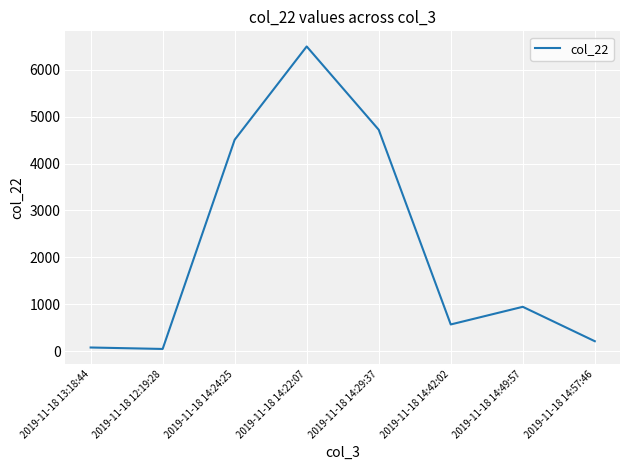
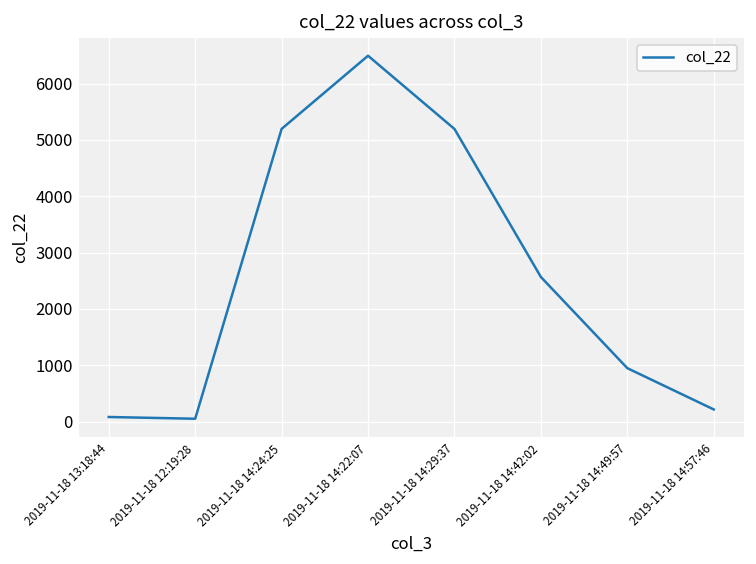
2019-11-18 14:24:25: 4500 -> 5200
2019-11-18 14:29:37: 4700 -> 5200
2019-11-18 14:42:02: 600 -> 2600
